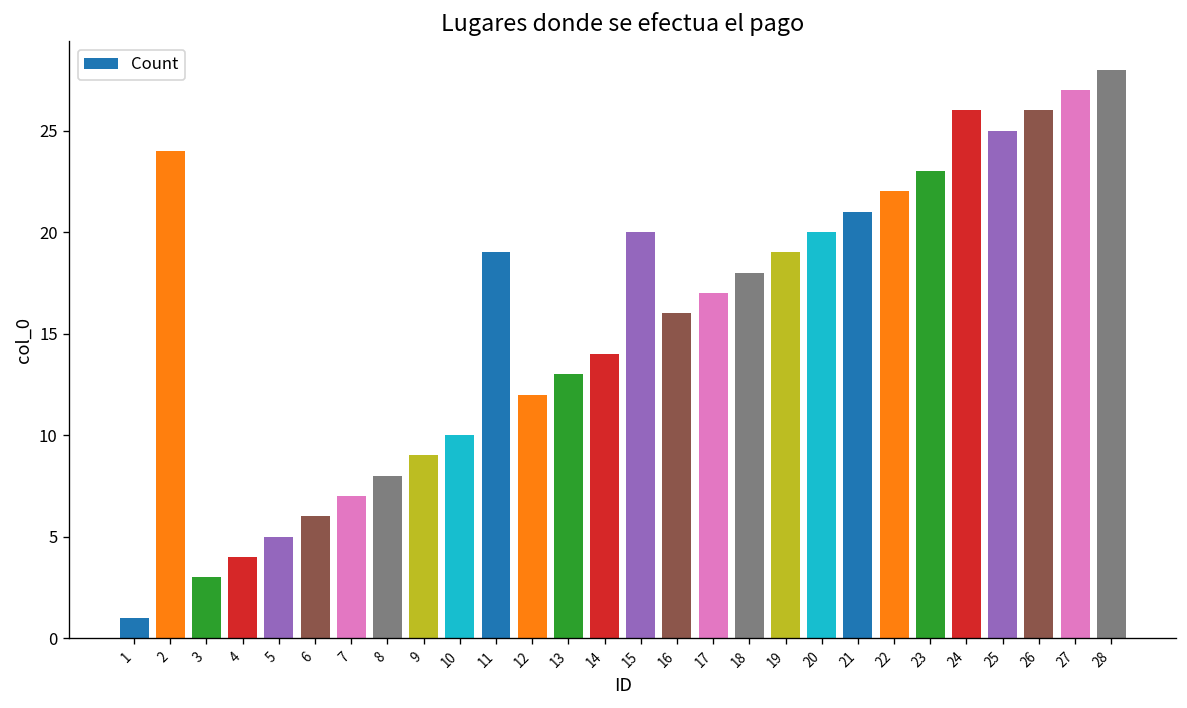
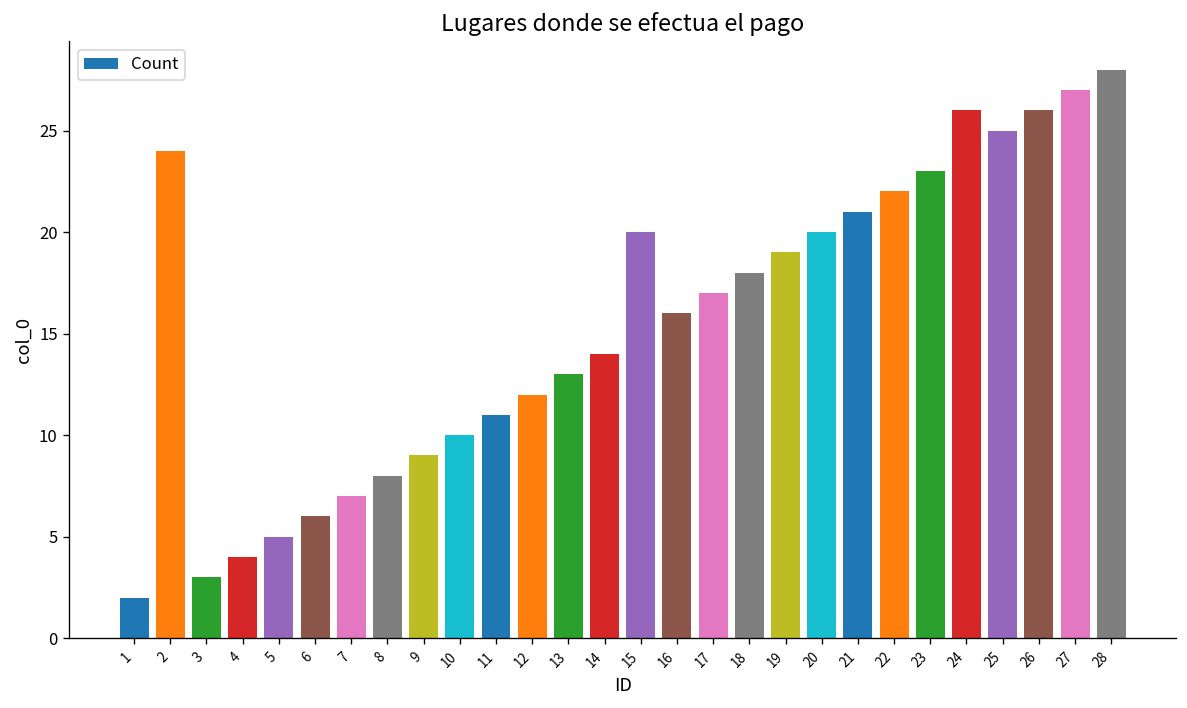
1: 1 -> 2
11: 19 -> 11
